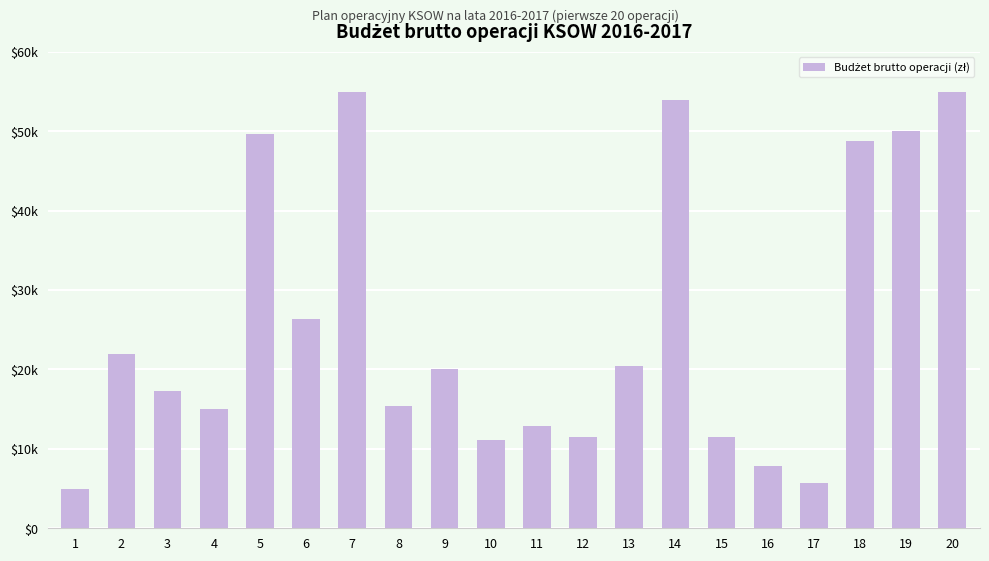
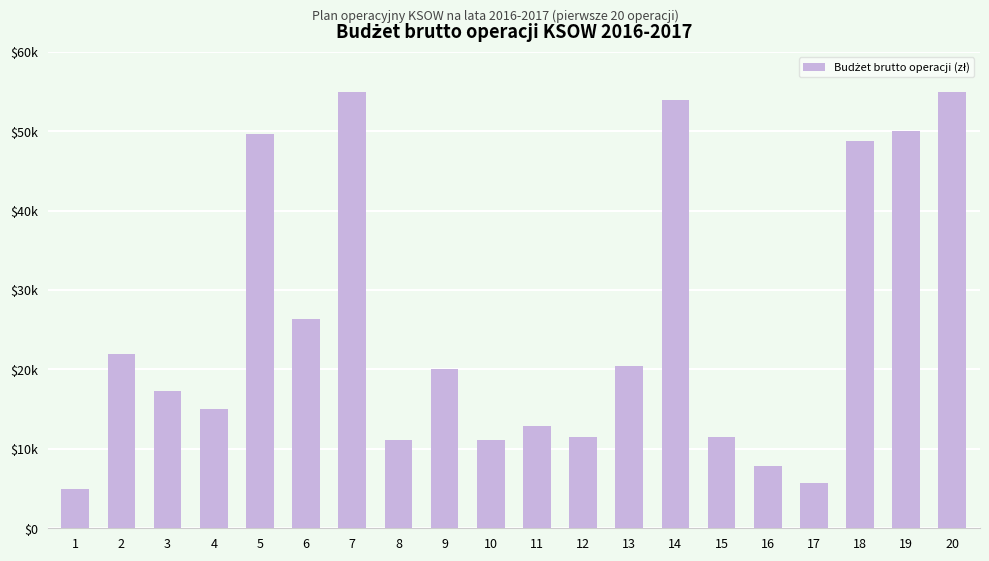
8: $15000 -> $11000
